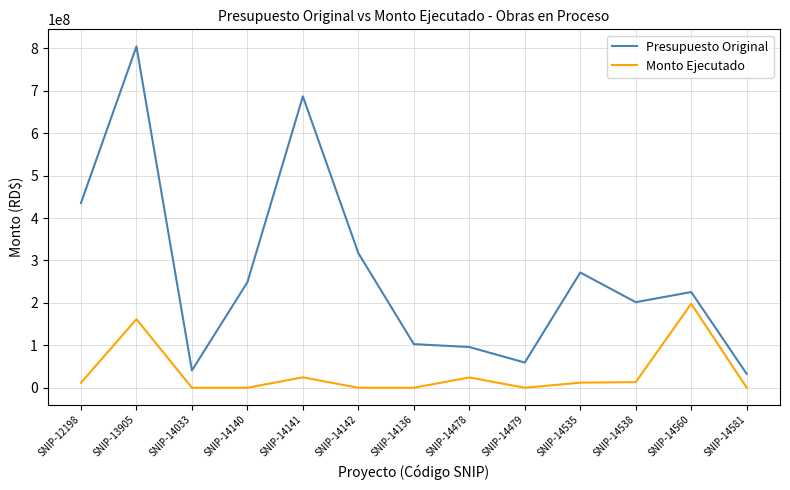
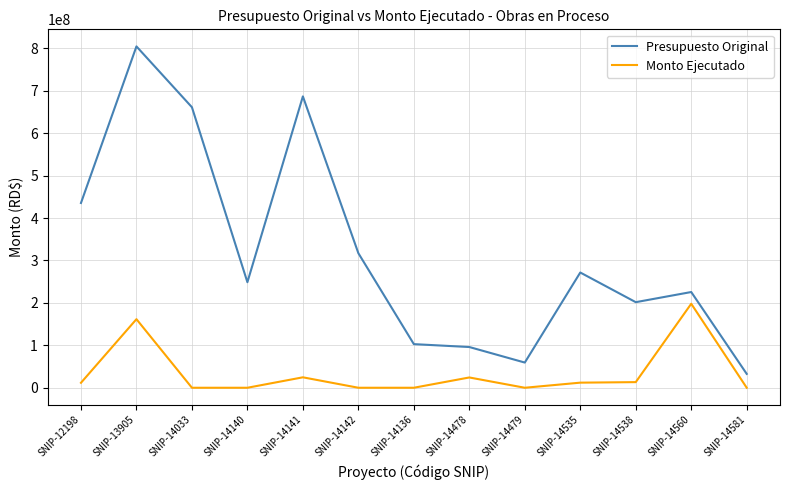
Presupuesto Original, SNIP-14033: 40000000 -> 660000000
